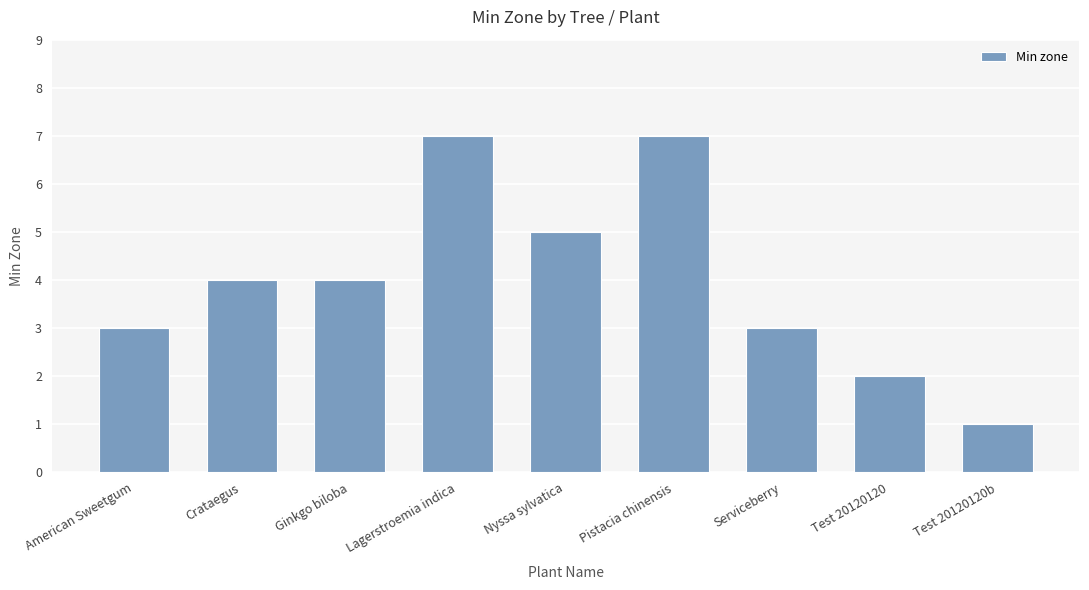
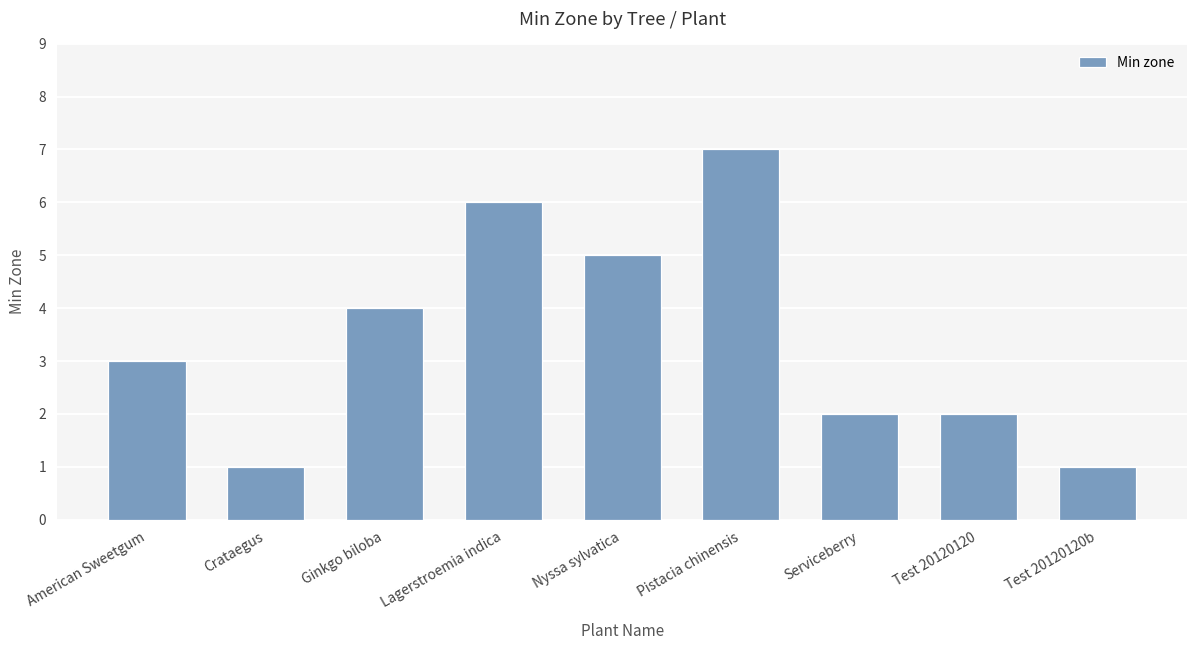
Crataegus: 4 -> 1
Lagerstroemia indica: 7 -> 6
Serviceberry: 3 -> 2
